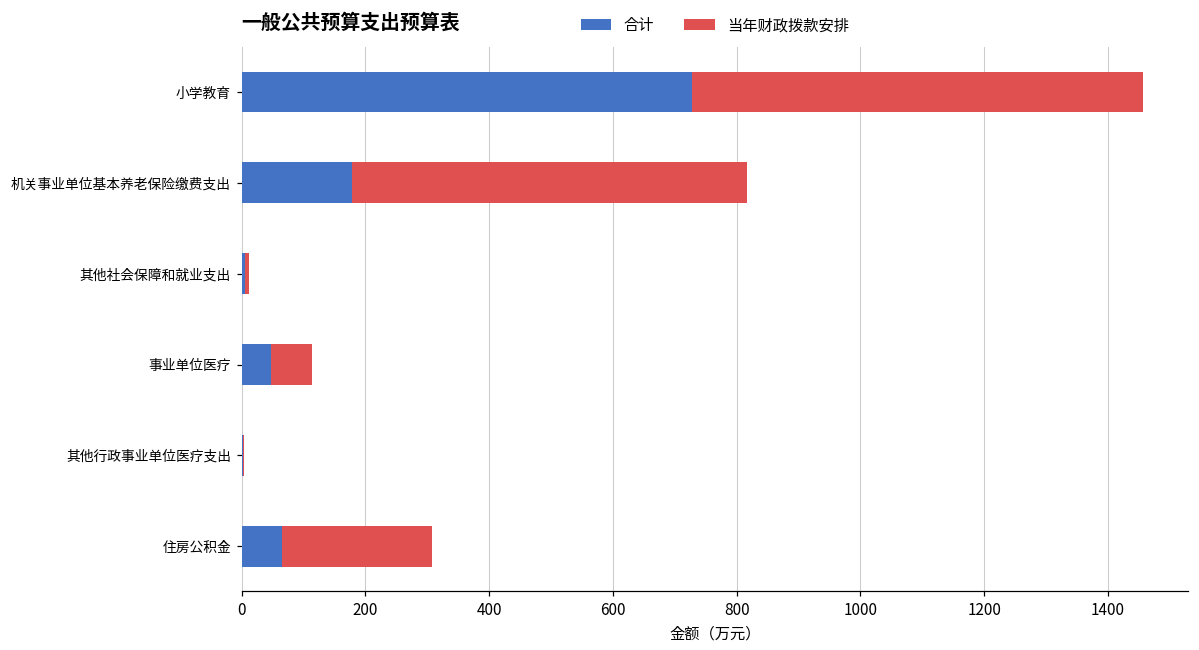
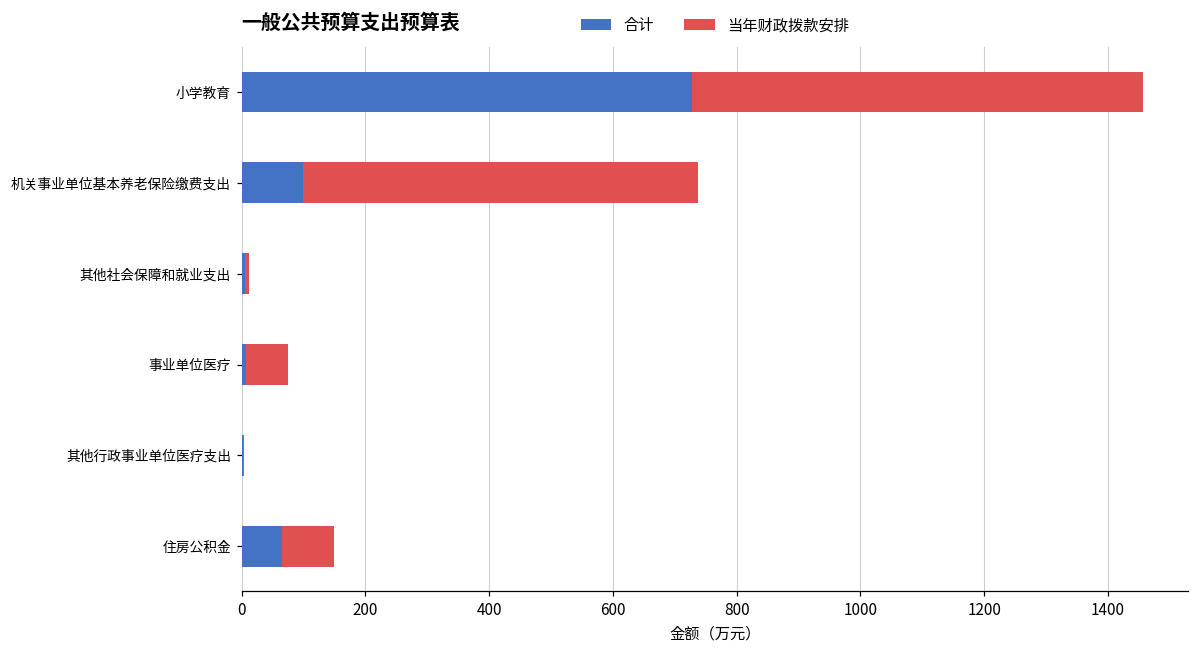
合计, 机关事业单位基本养老保险缴费支出: 180 -> 100
合计, 事业单位医疗: 50 -> 10
当年财政拨款安排, 住房公积金: 240 -> 80
